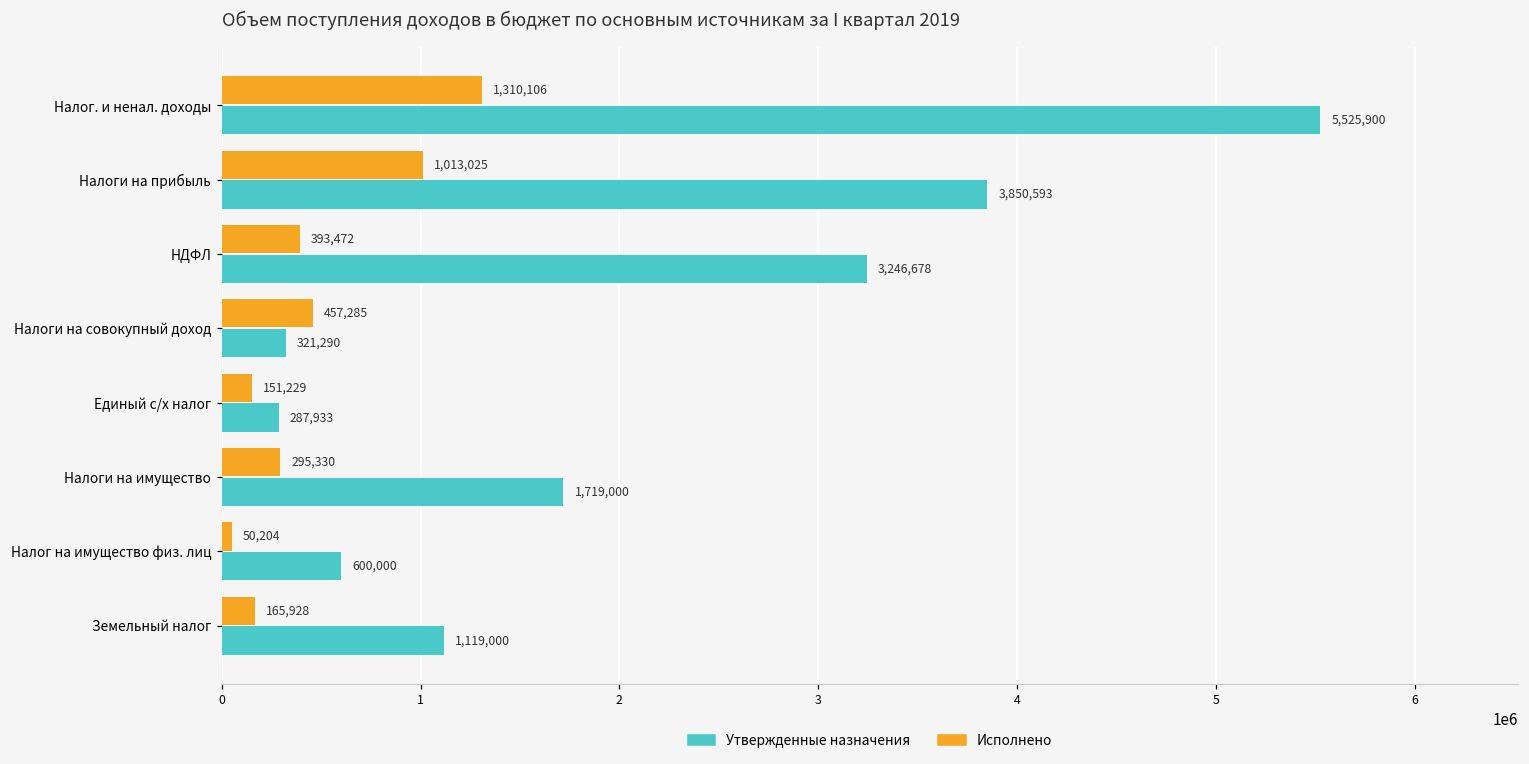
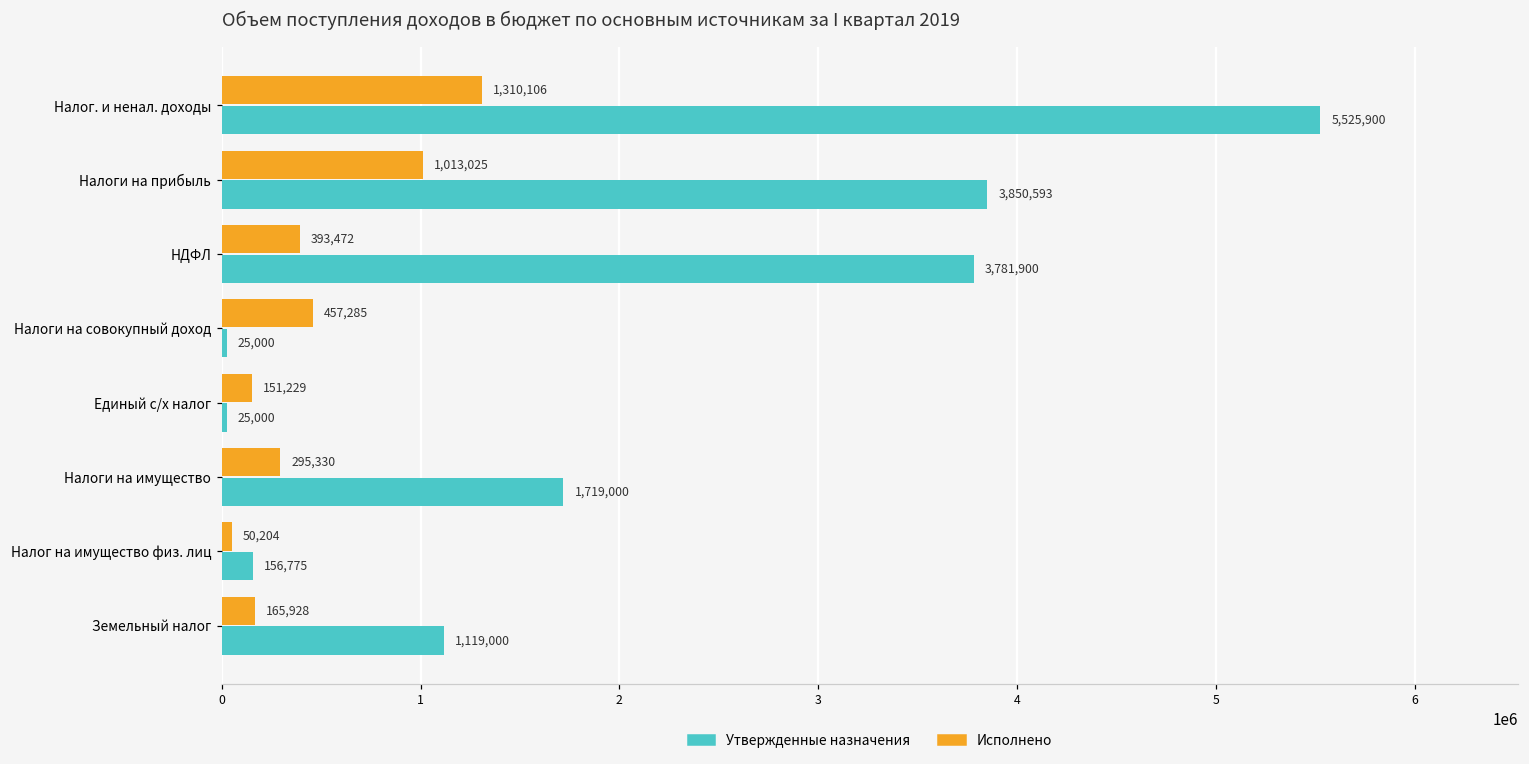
Утвержденные назначения, НДФЛ: 3,246,678 -> 3,781,900
Утвержденные назначения, Налоги на совокупный доход: 321,290 -> 25,000
Утвержденные назначения, Единый с/х налог: 287,933 -> 25,000
Утвержденные назначения, Налог на имущество физ. лиц: 600,000 -> 156,775
